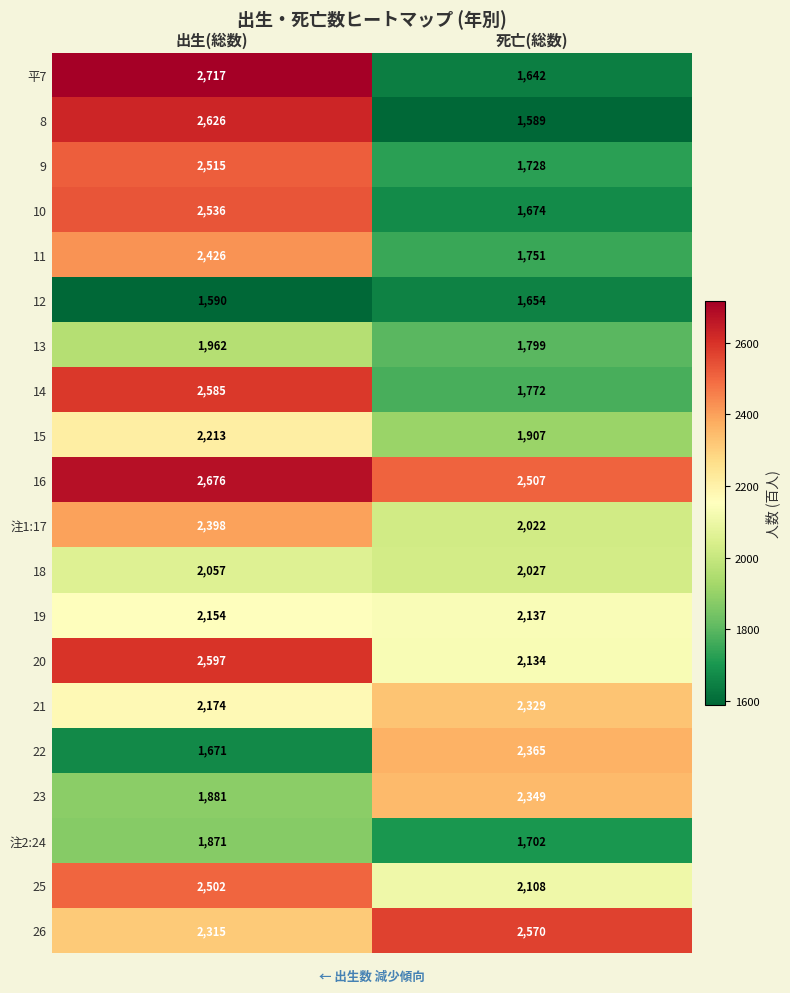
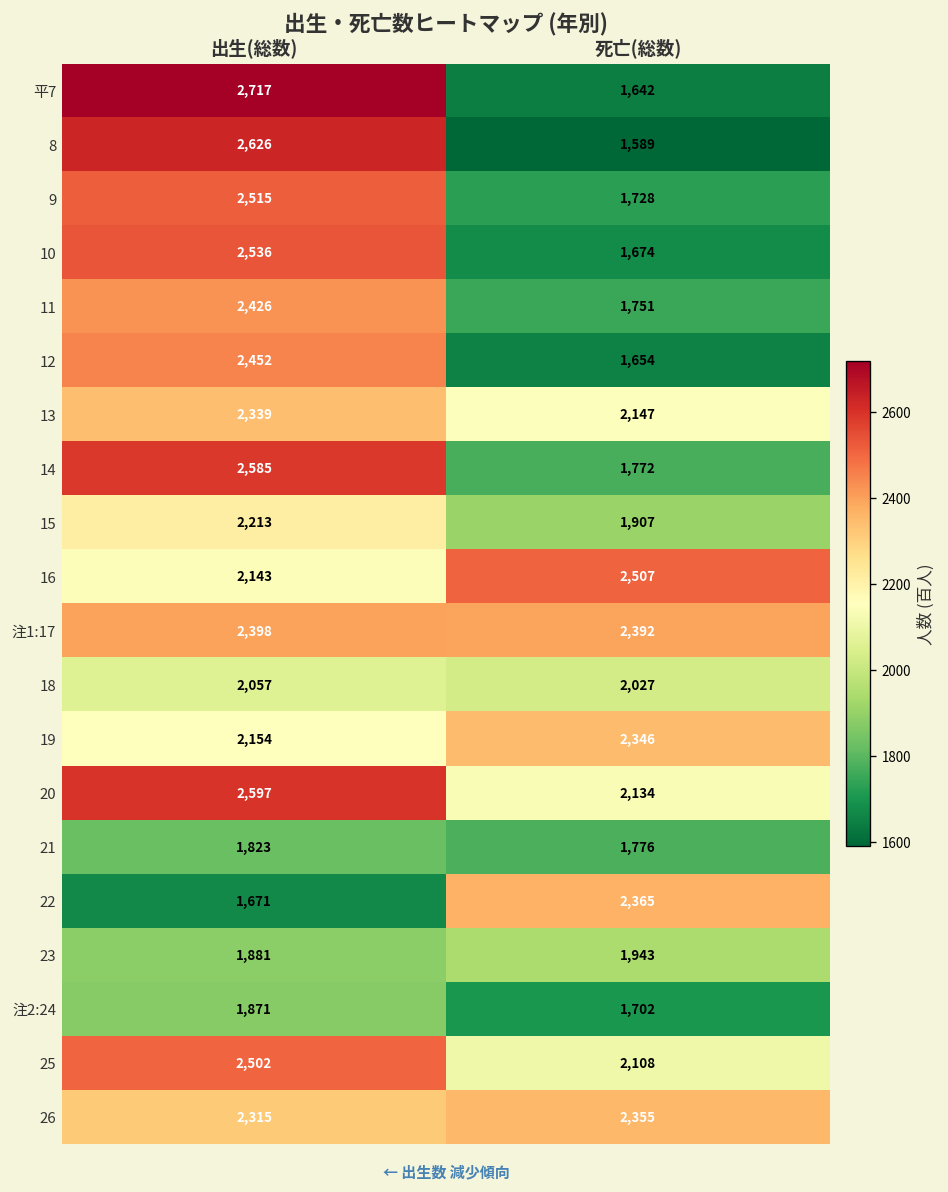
12, 出生(総数): 1,590 -> 2,452
13, 出生(総数): 1,962 -> 2,339
13, 死亡(総数): 1,799 -> 2,147
16, 出生(総数): 2,676 -> 2,143
注1:17, 死亡(総数): 2,022 -> 2,392
19, 死亡(総数): 2,137 -> 2,346
21, 出生(総数): 2,174 -> 1,823
21, 死亡(総数): 2,329 -> 1,776
23, 死亡(総数): 2,349 -> 1,943
26, 死亡(総数): 2,570 -> 2,355
